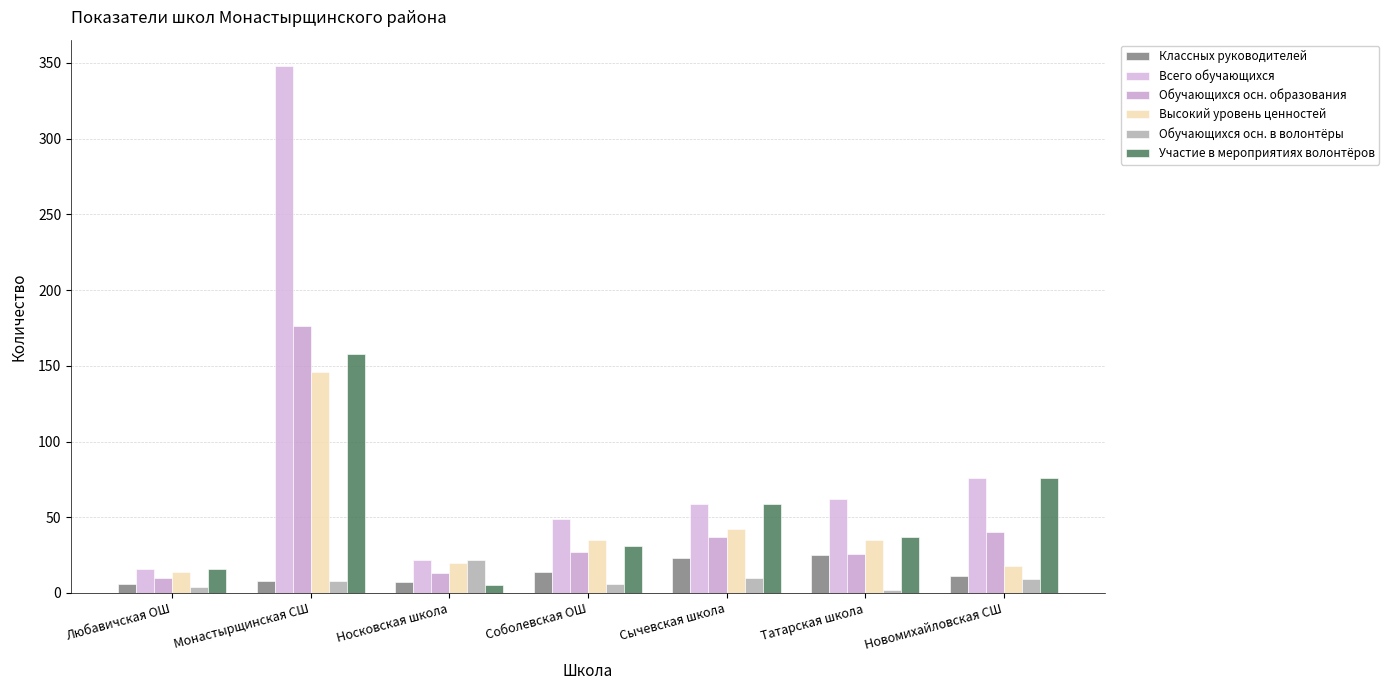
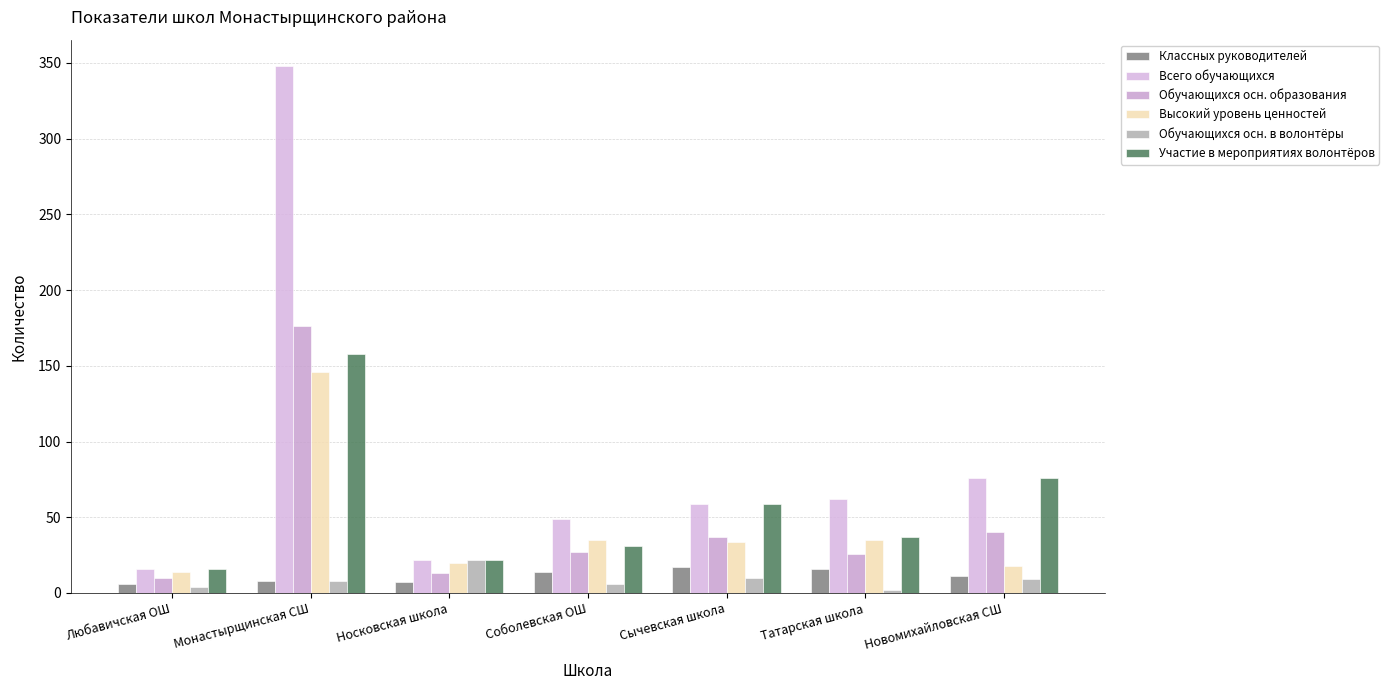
Участие в мероприятиях волонтёров, Носковская школа: 5 -> 22
Классных руководителей, Сычевская школа: 23 -> 17
Высокий уровень ценностей, Сычевская школа: 42 -> 34
Классных руководителей, Татарская школа: 25 -> 16
